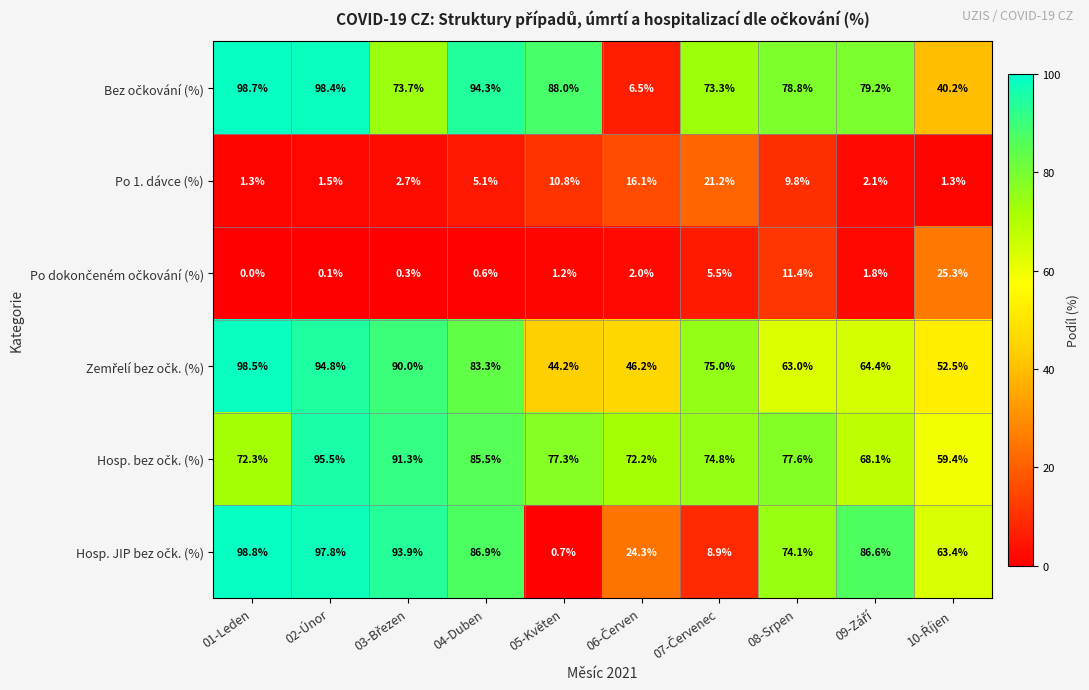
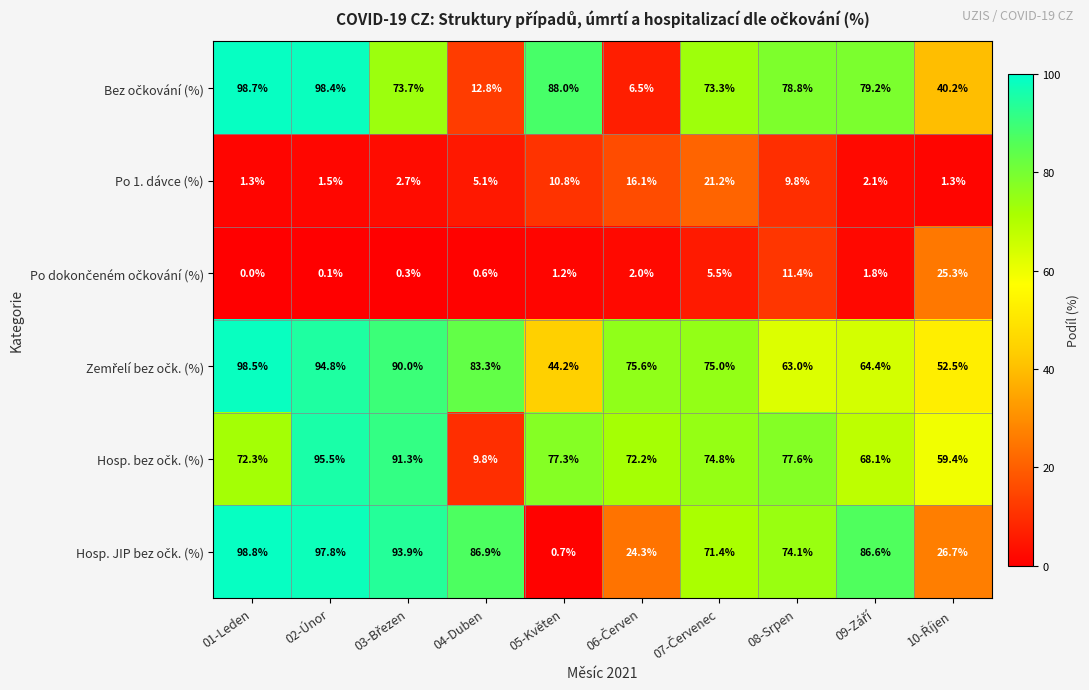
Bez očkování (%), 04-Duben: 94.3% -> 12.8%
Zemřelí bez očk. (%), 06-Červen: 46.2% -> 75.6%
Hosp. bez očk. (%), 04-Duben: 85.5% -> 9.8%
Hosp. JIP bez očk. (%), 07-Červenec: 8.9% -> 71.4%
Hosp. JIP bez očk. (%), 10-Říjen: 63.4% -> 26.7%
